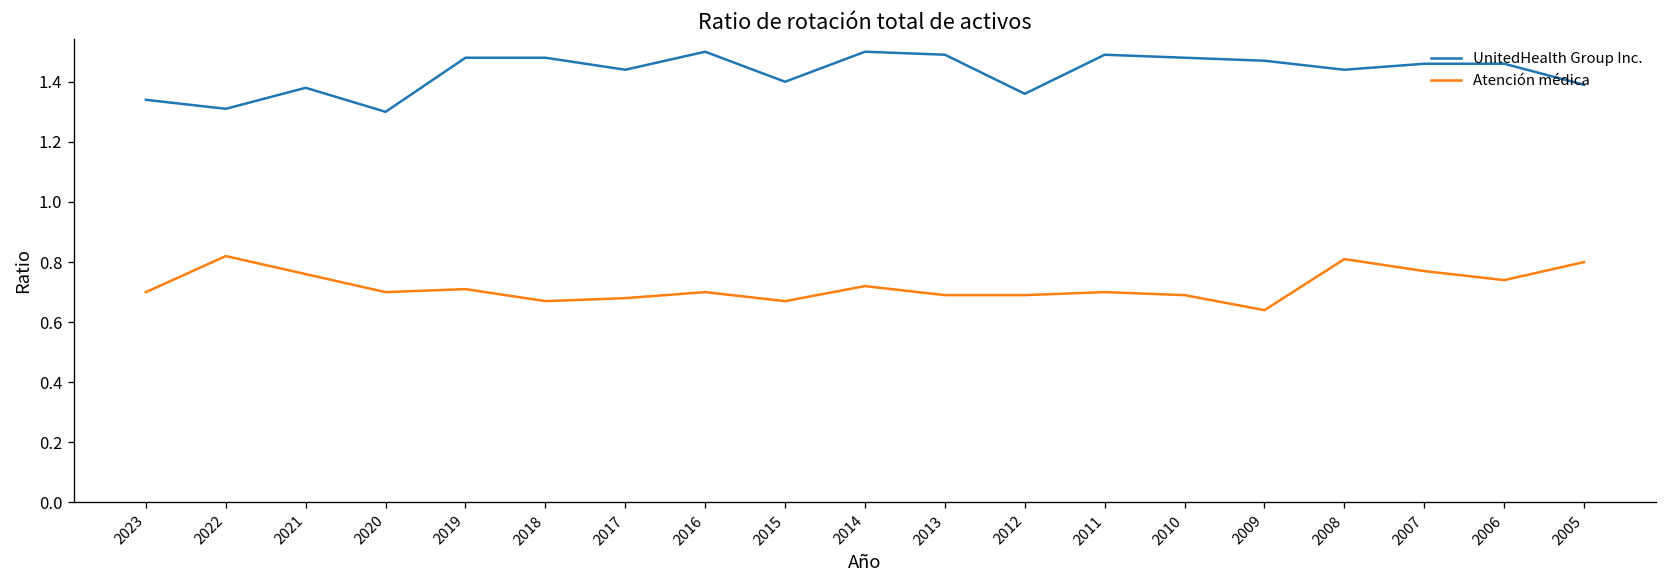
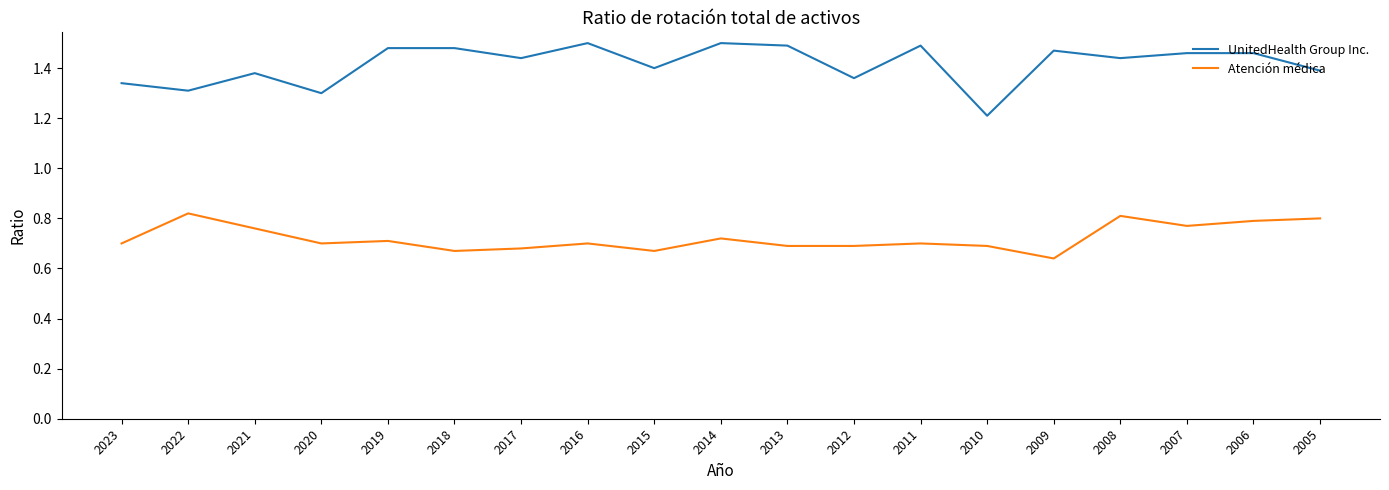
UnitedHealth Group Inc., 2010: 1.48 -> 1.21
Atención médica, 2006: 0.74 -> 0.79
